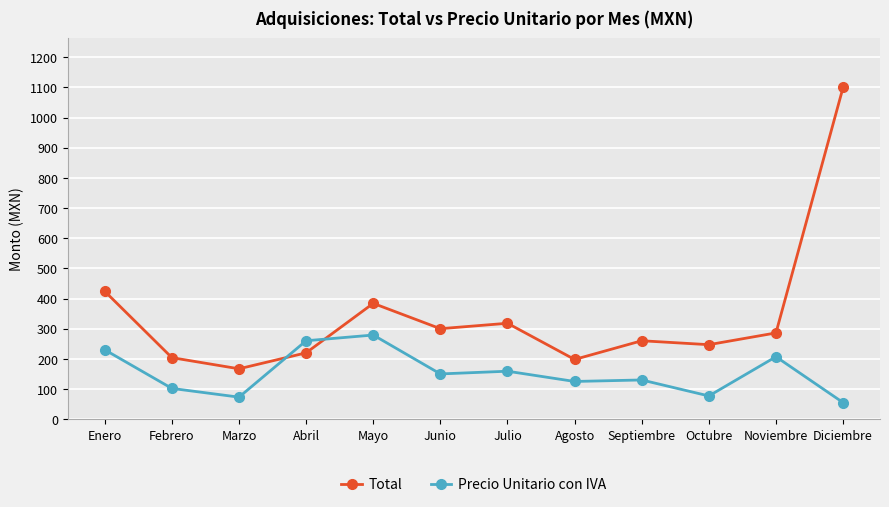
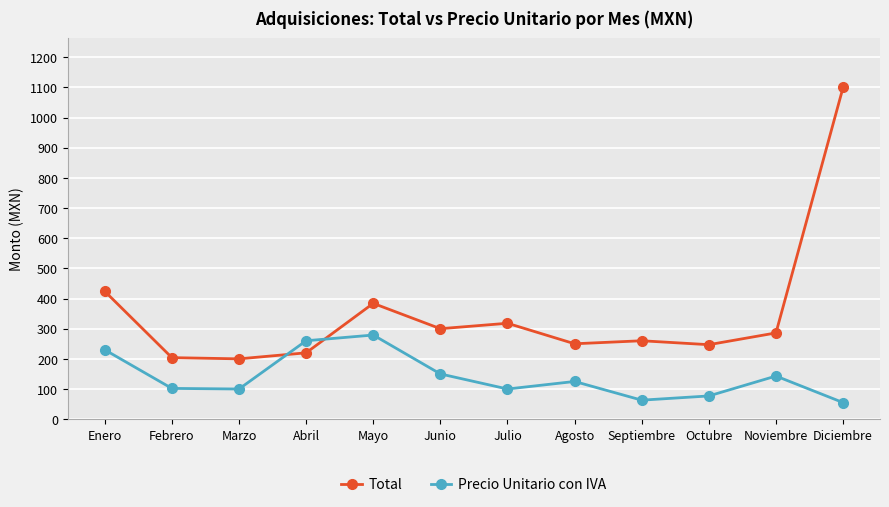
Total, Marzo: 170 -> 200
Precio Unitario con IVA, Marzo: 70 -> 100
Precio Unitario con IVA, Julio: 160 -> 100
Total, Agosto: 200 -> 250
Precio Unitario con IVA, Septiembre: 130 -> 60
Precio Unitario con IVA, Noviembre: 210 -> 140
